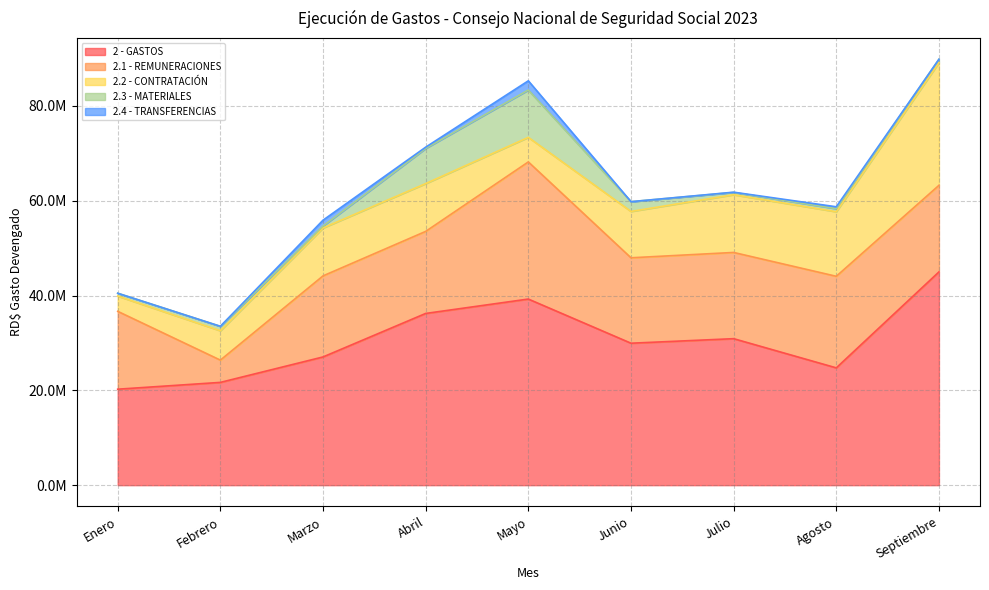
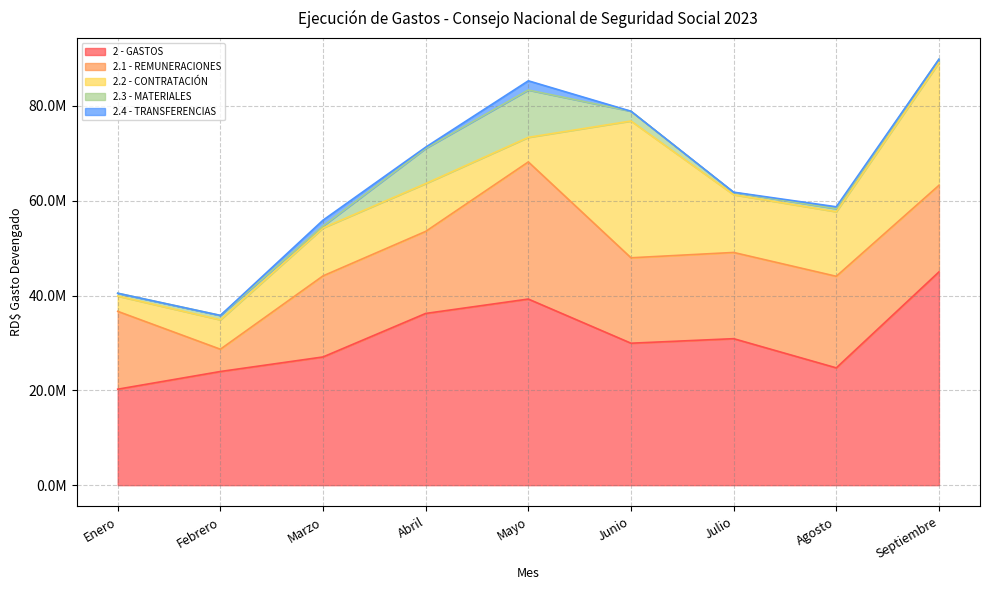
2 - GASTOS, Febrero: 22000000 -> 24000000
2.2 - CONTRATACIÓN, Junio: 10000000 -> 29000000
